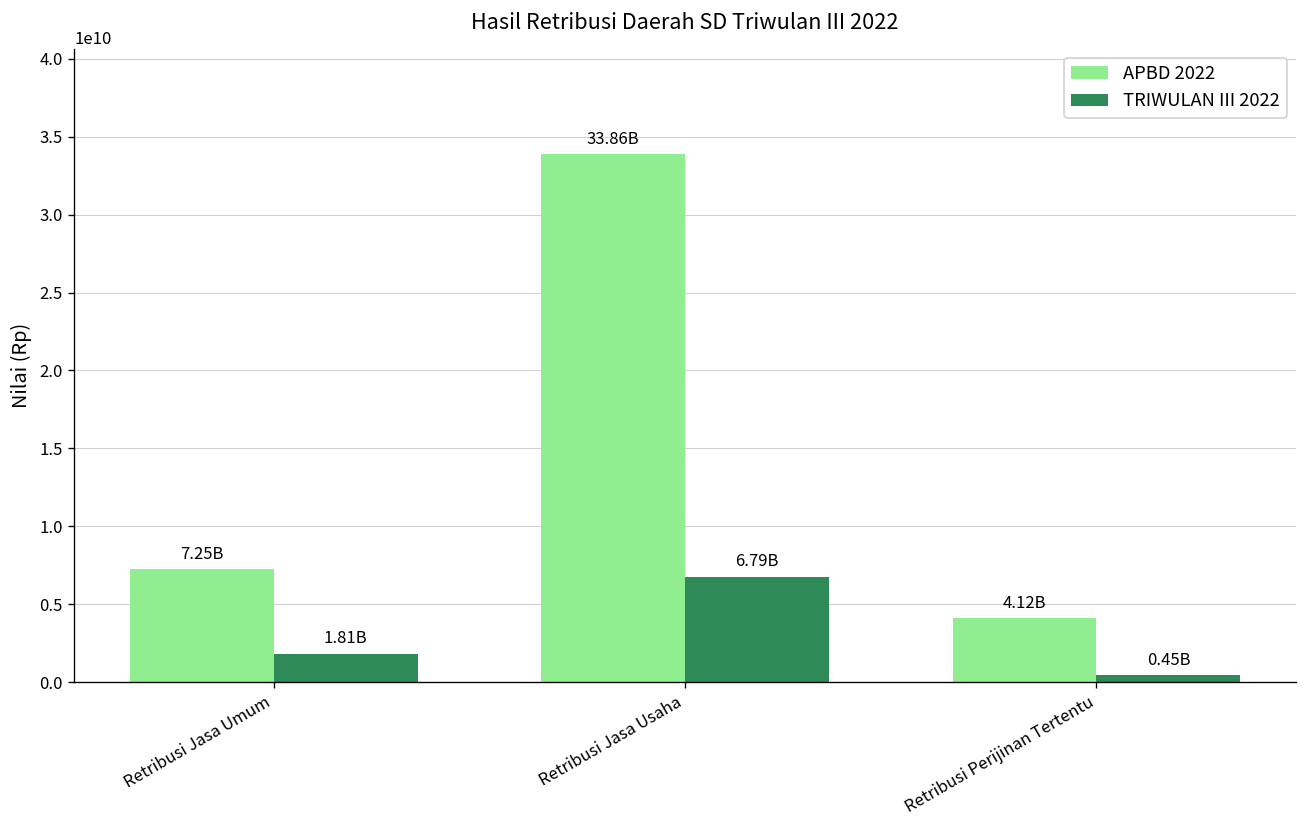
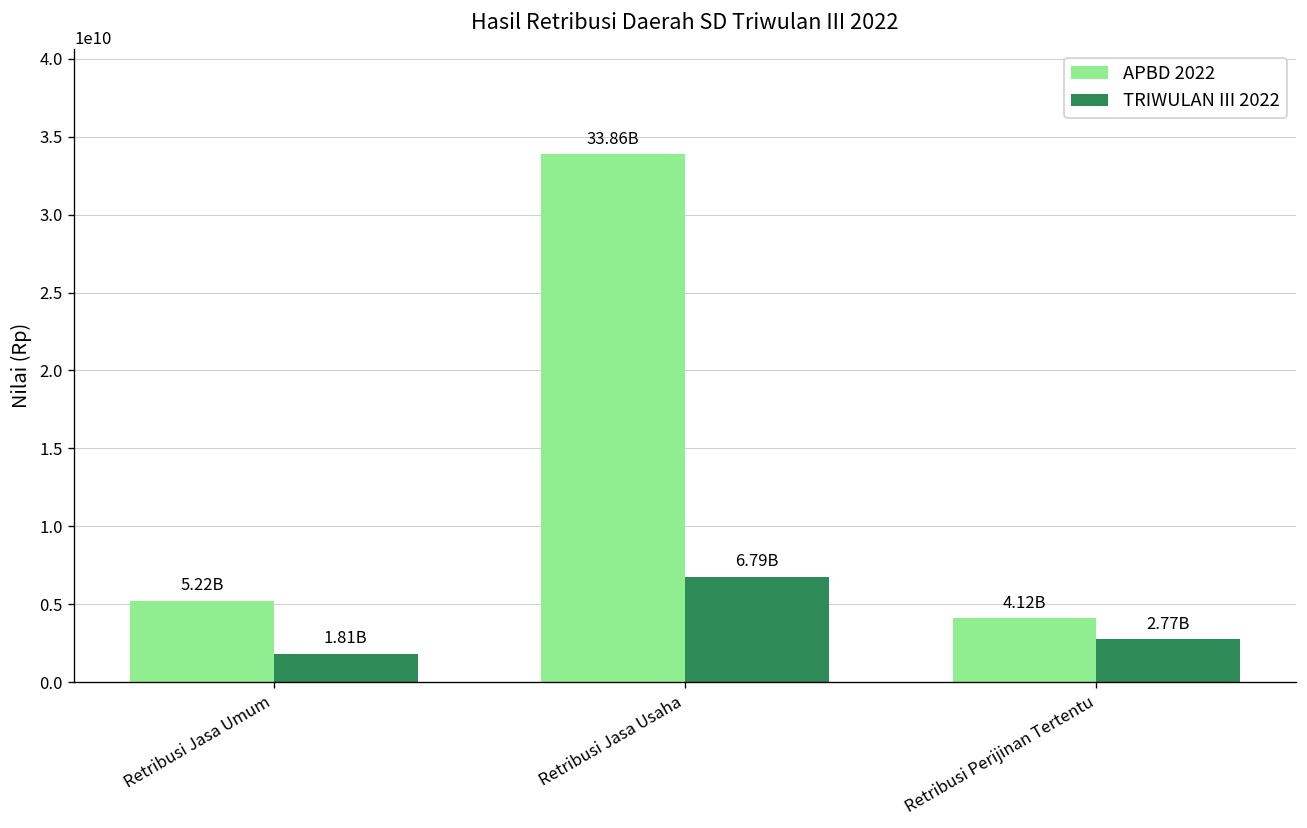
APBD 2022, Retribusi Jasa Umum: 7.25B -> 5.22B
TRIWULAN III 2022, Retribusi Perijinan Tertentu: 0.45B -> 2.77B
